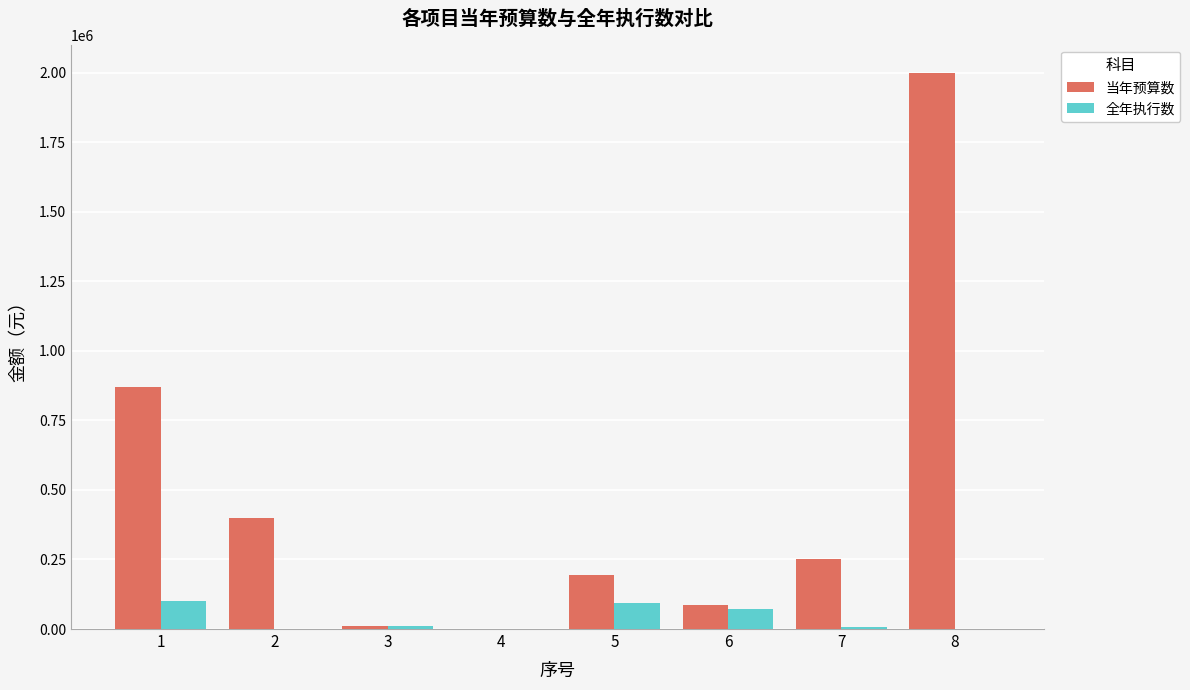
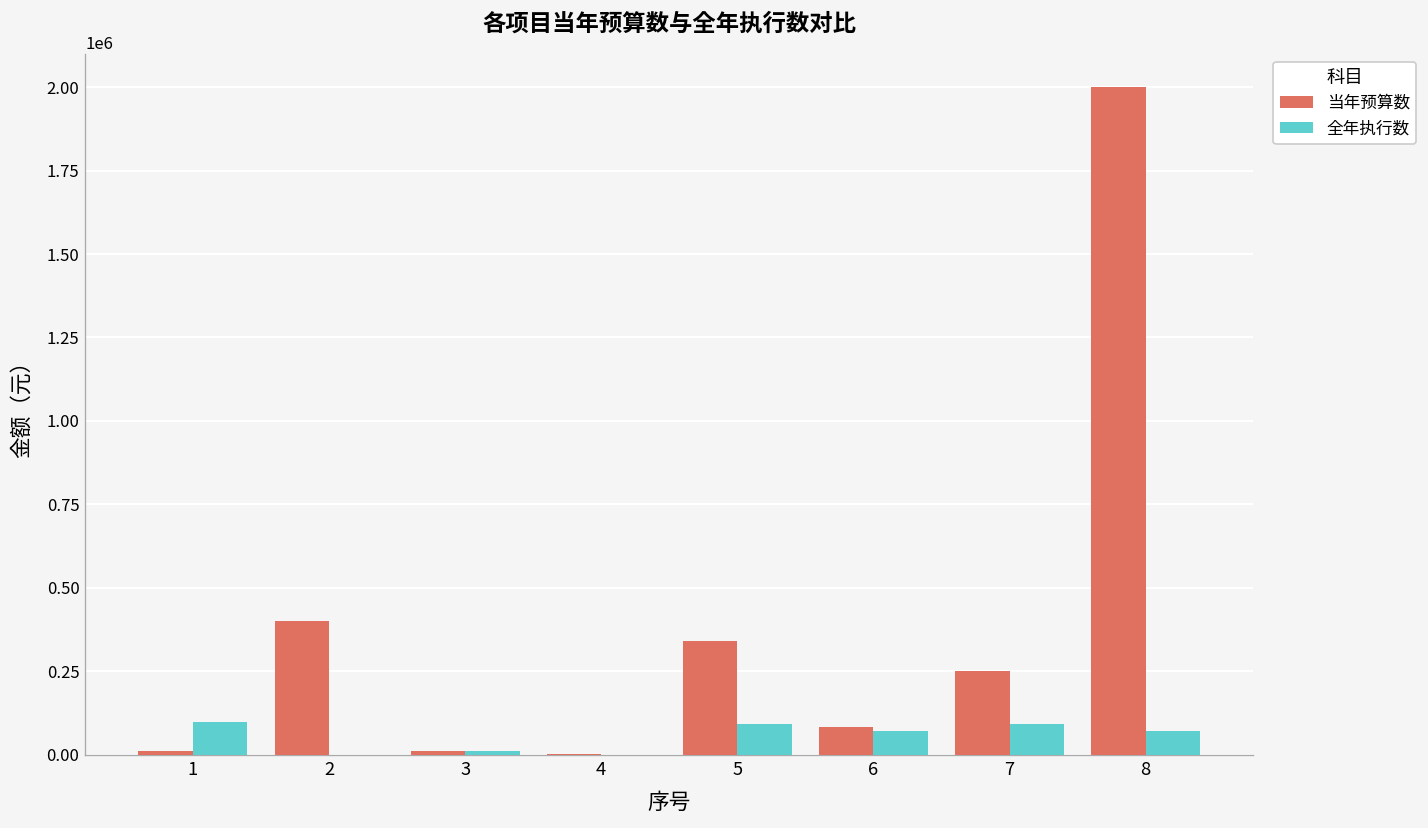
当年预算数, 1: 870000 -> 10000
当年预算数, 5: 190000 -> 340000
全年执行数, 7: 10000 -> 90000
全年执行数, 8: 0 -> 70000
